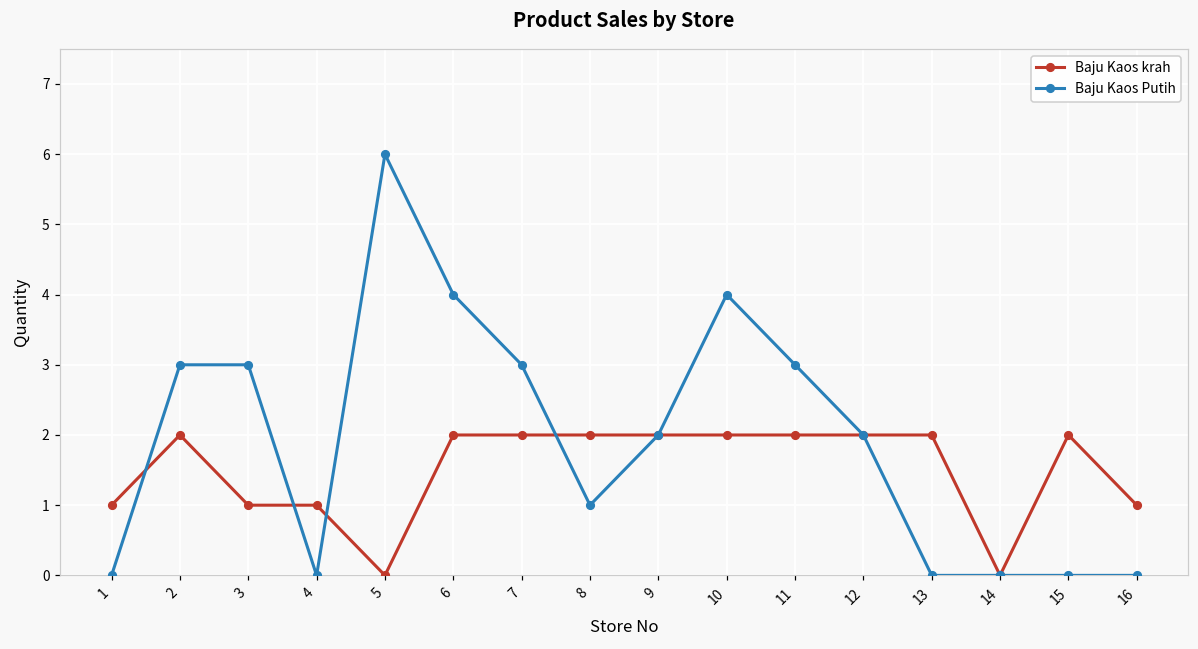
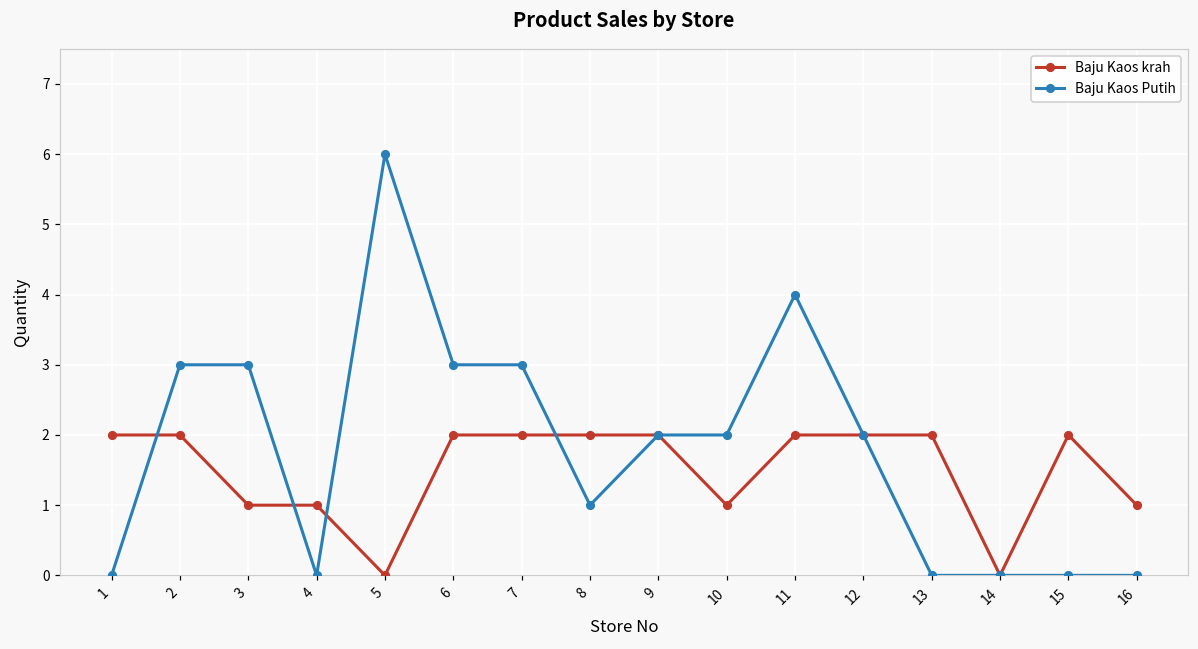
Baju Kaos krah, 1: 1 -> 2
Baju Kaos Putih, 6: 4 -> 3
Baju Kaos krah, 10: 2 -> 1
Baju Kaos Putih, 10: 4 -> 2
Baju Kaos Putih, 11: 3 -> 4
